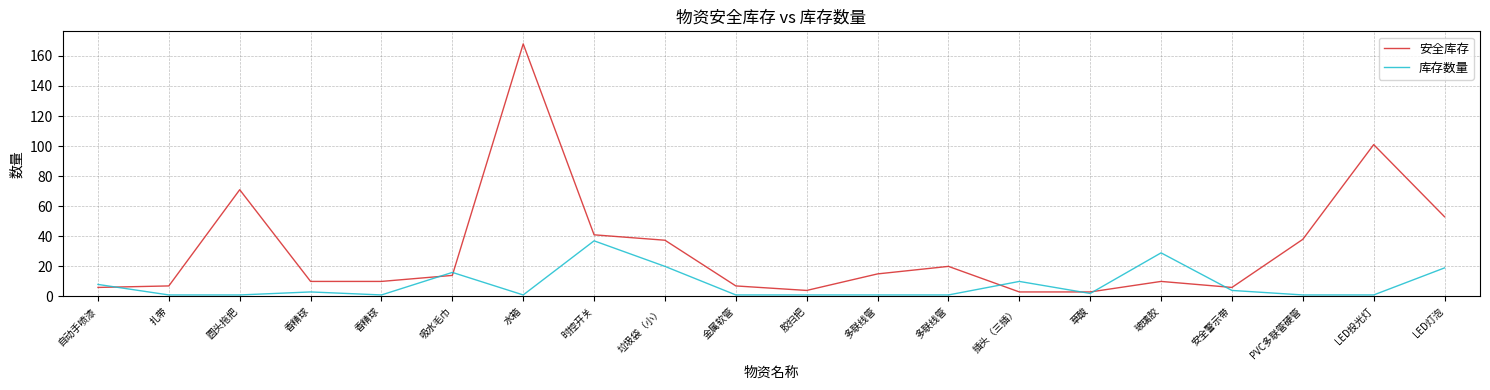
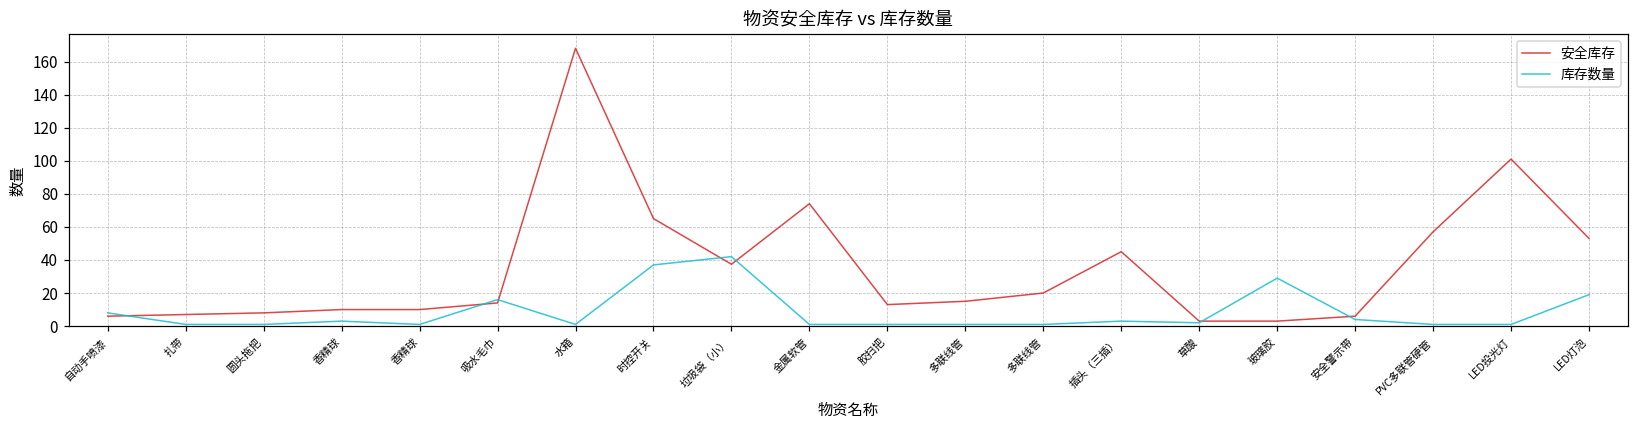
安全库存, 圆头拖把: 71 -> 8
安全库存, 时控开关: 41 -> 65
库存数量, 垃圾袋（小）: 20 -> 42
安全库存, 金属软管: 7 -> 74
安全库存, 胶扫把: 4 -> 13
安全库存, 插头（三插）: 3 -> 45
库存数量, 插头（三插）: 10 -> 3
安全库存, 玻璃胶: 10 -> 3
安全库存, PVC多联管硬管: 38 -> 57
